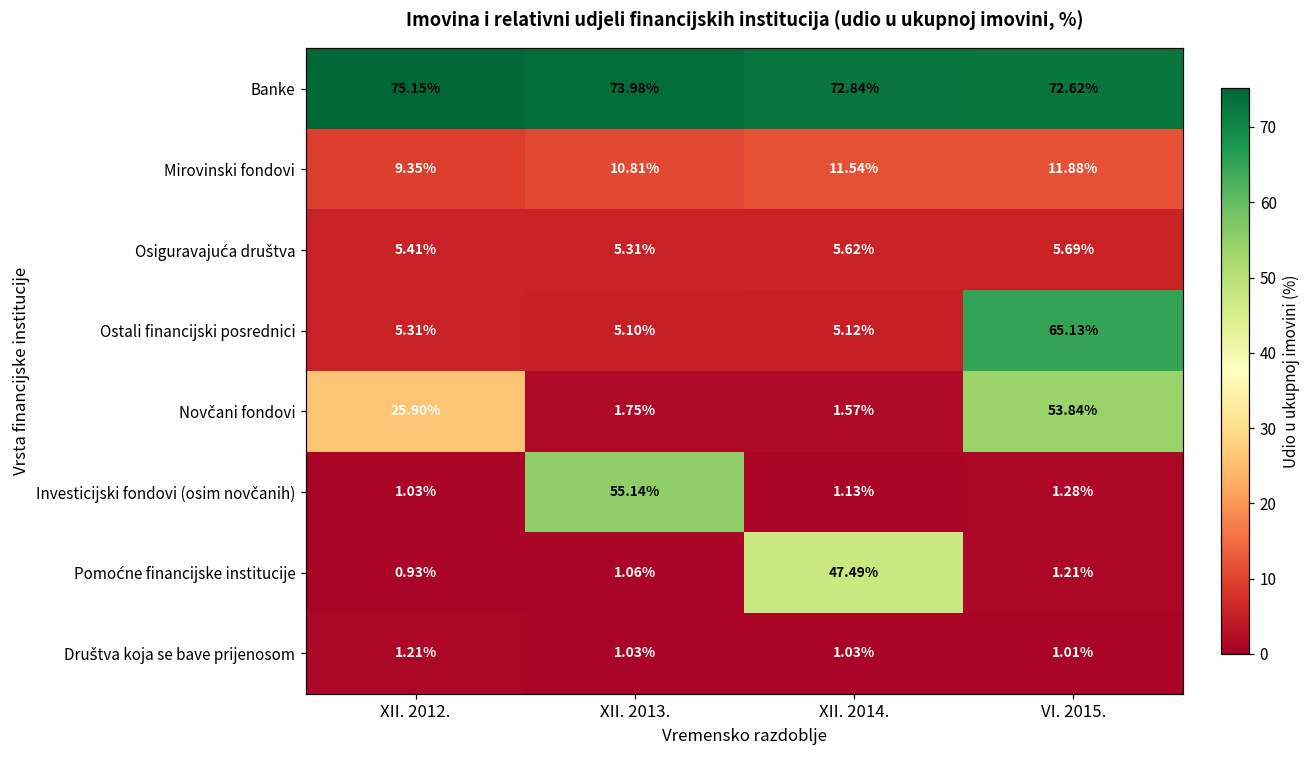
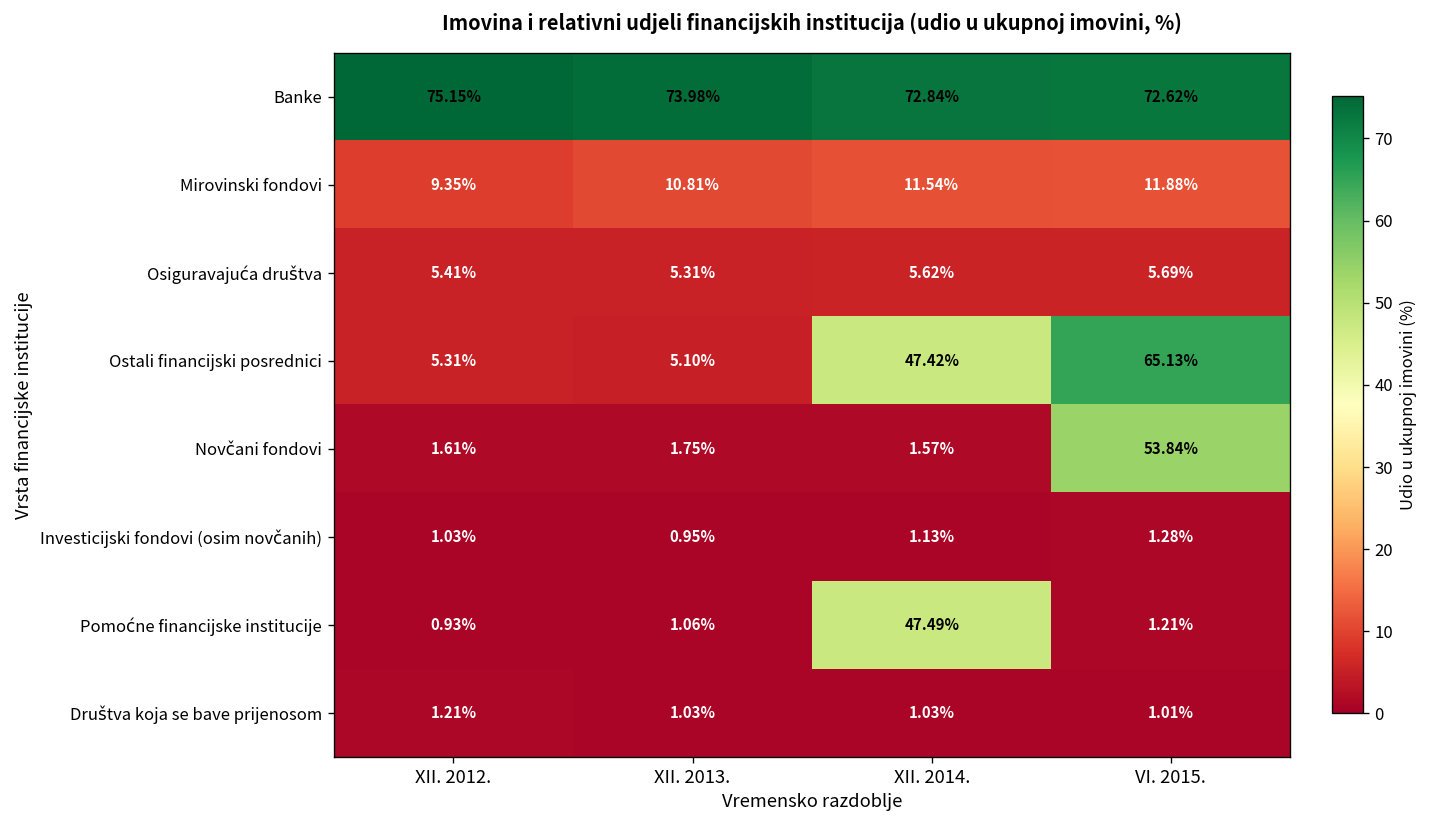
Ostali financijski posrednici, XII. 2014.: 5.12% -> 47.42%
Novčani fondovi, XII. 2012.: 25.90% -> 1.61%
Investicijski fondovi (osim novčanih), XII. 2013.: 55.14% -> 0.95%
